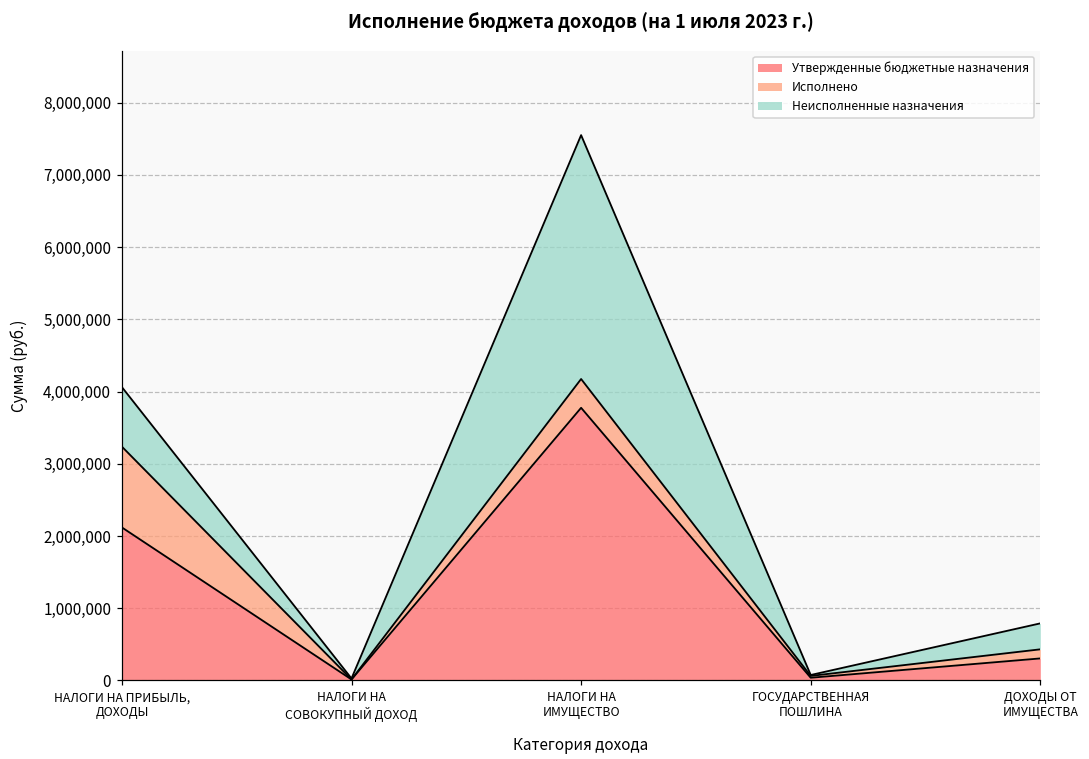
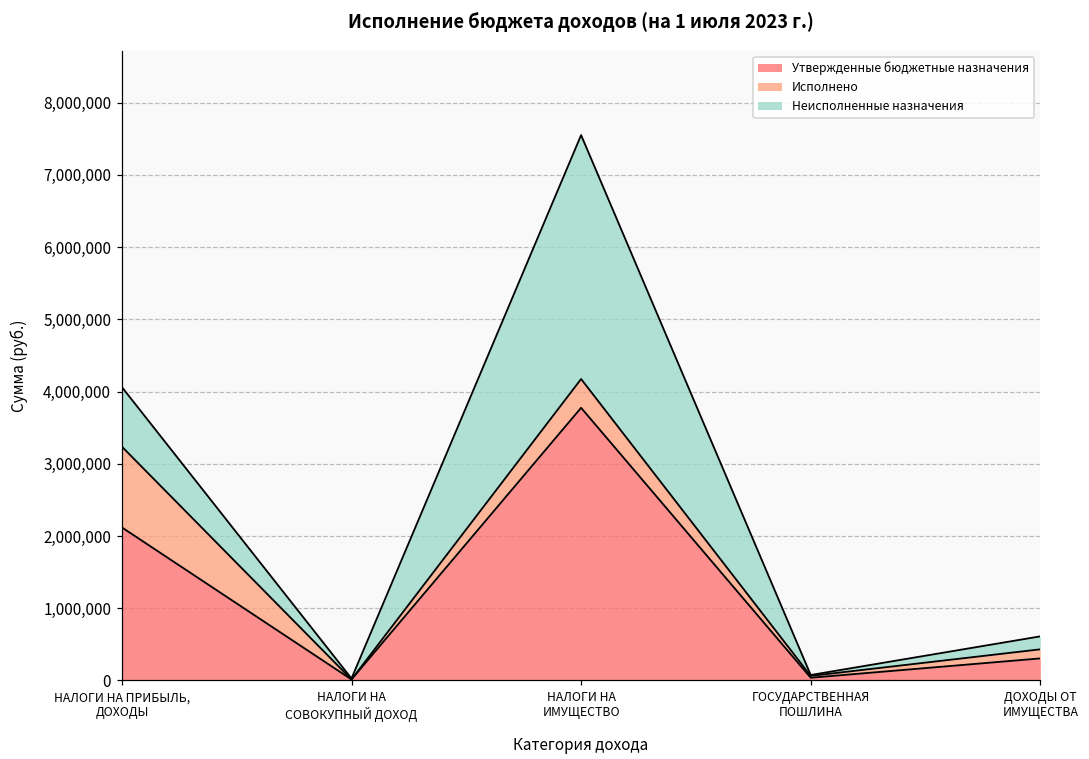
Неисполненные назначения, ДОХОДЫ ОТ ИМУЩЕСТВА: 400,000 -> 200,000
